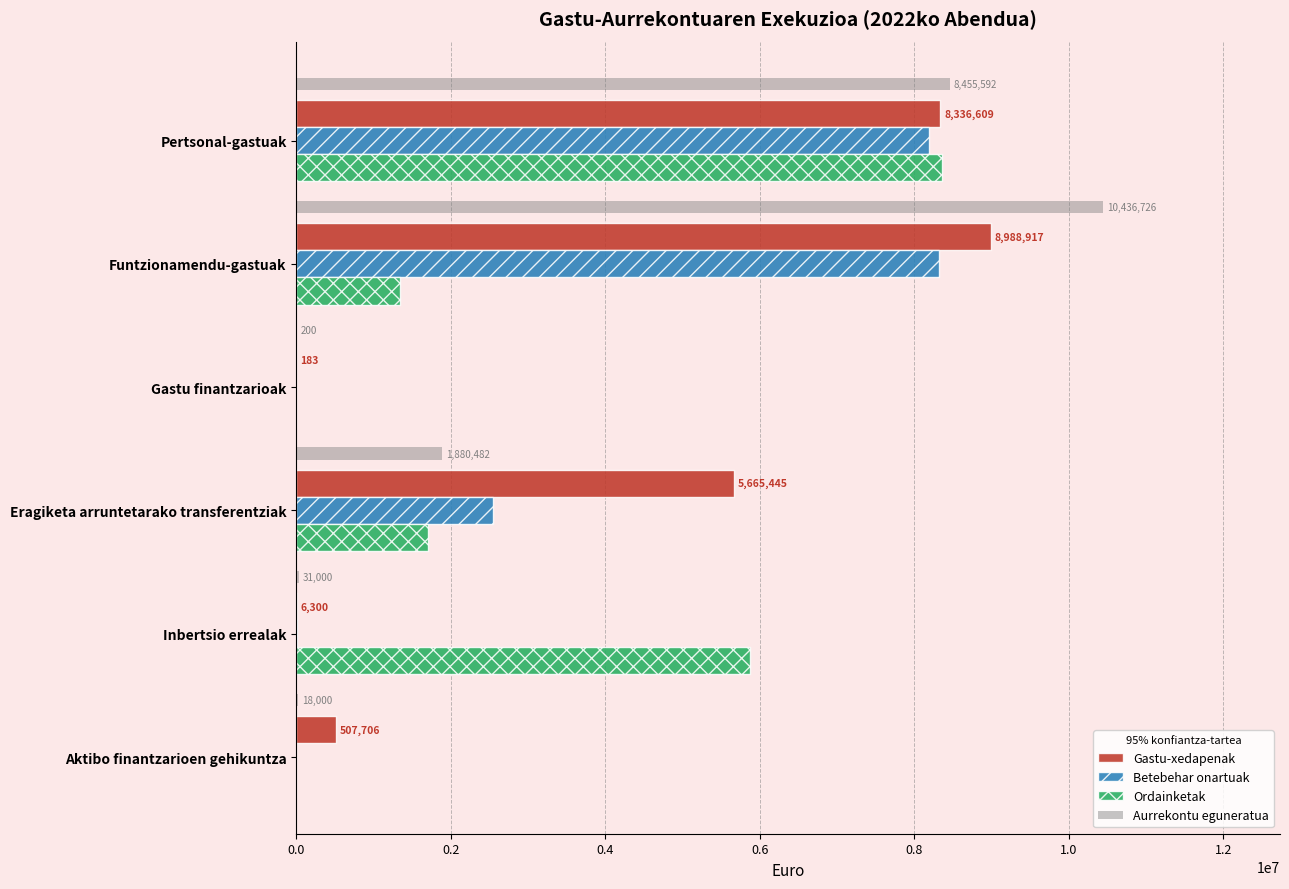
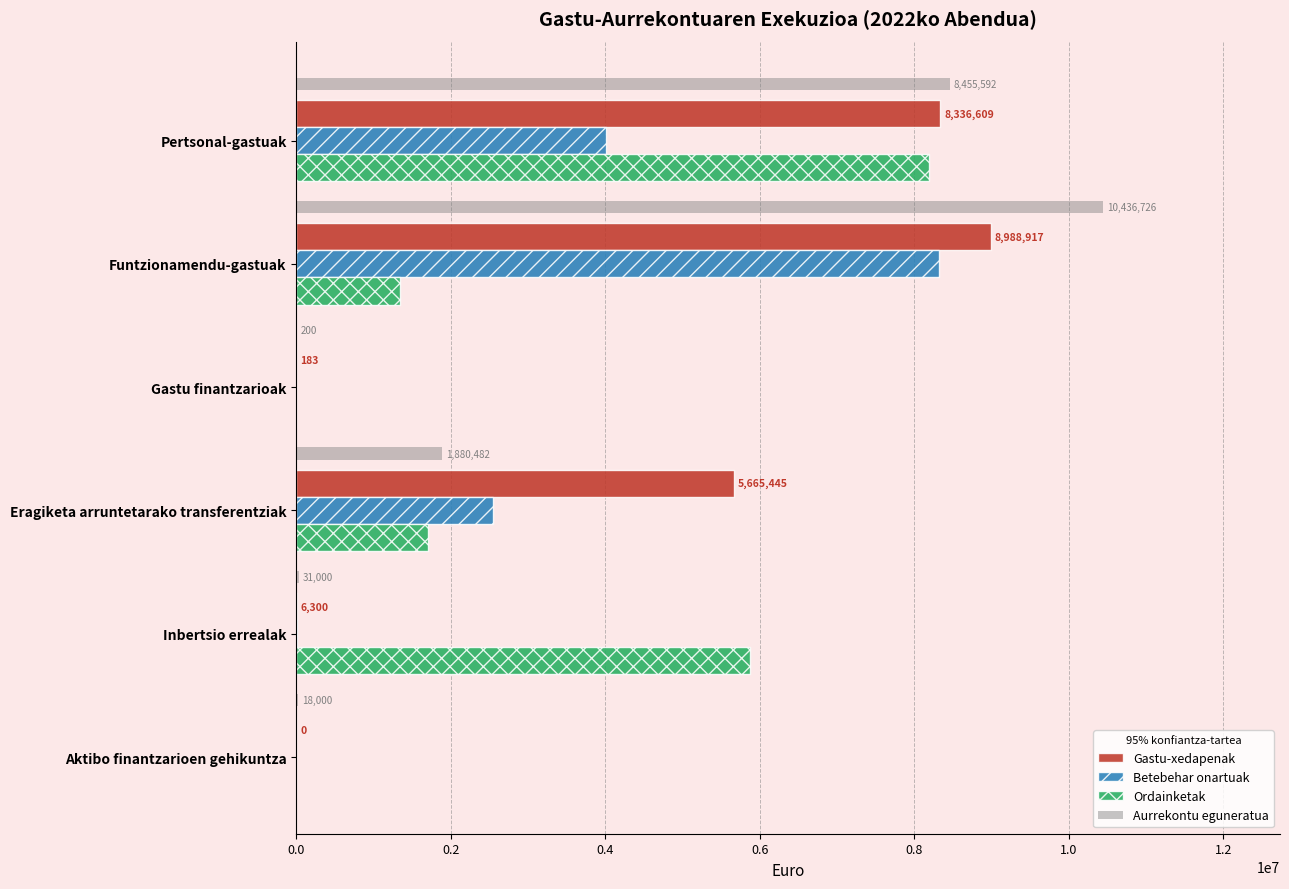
Betebehar onartuak, Pertsonal-gastuak: 8200000 -> 4000000
Ordainketak, Pertsonal-gastuak: 8400000 -> 8200000
Gastu-xedapenak, Aktibo finantzarioen gehikuntza: 507,706 -> 0
